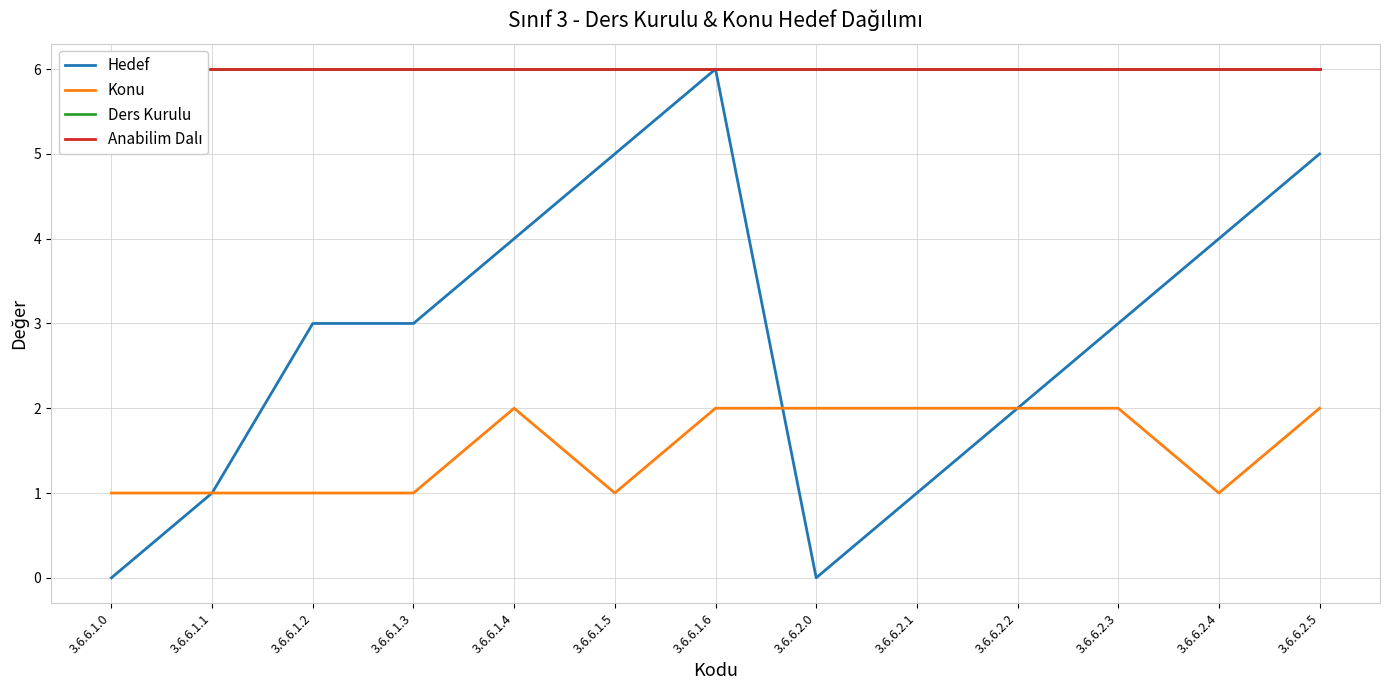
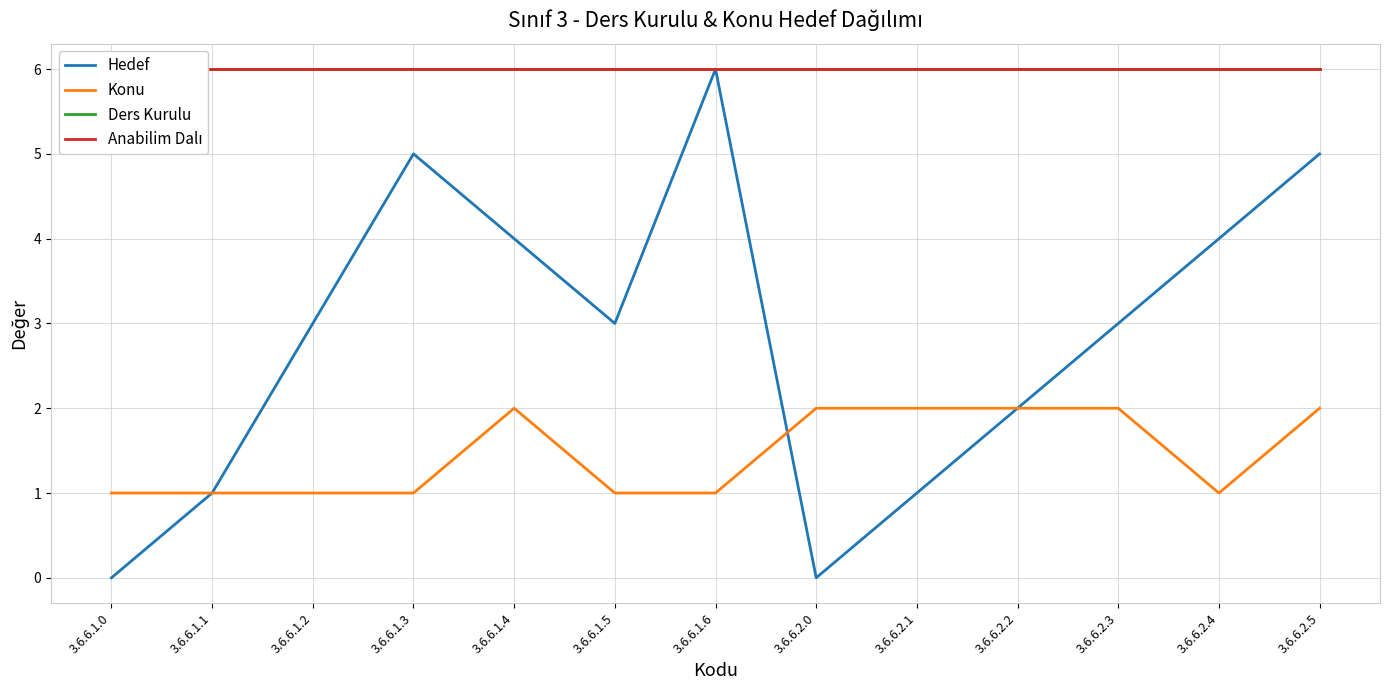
Hedef, 3.6.6.1.3: 3 -> 5
Hedef, 3.6.6.1.5: 5 -> 3
Konu, 3.6.6.1.6: 2 -> 1
